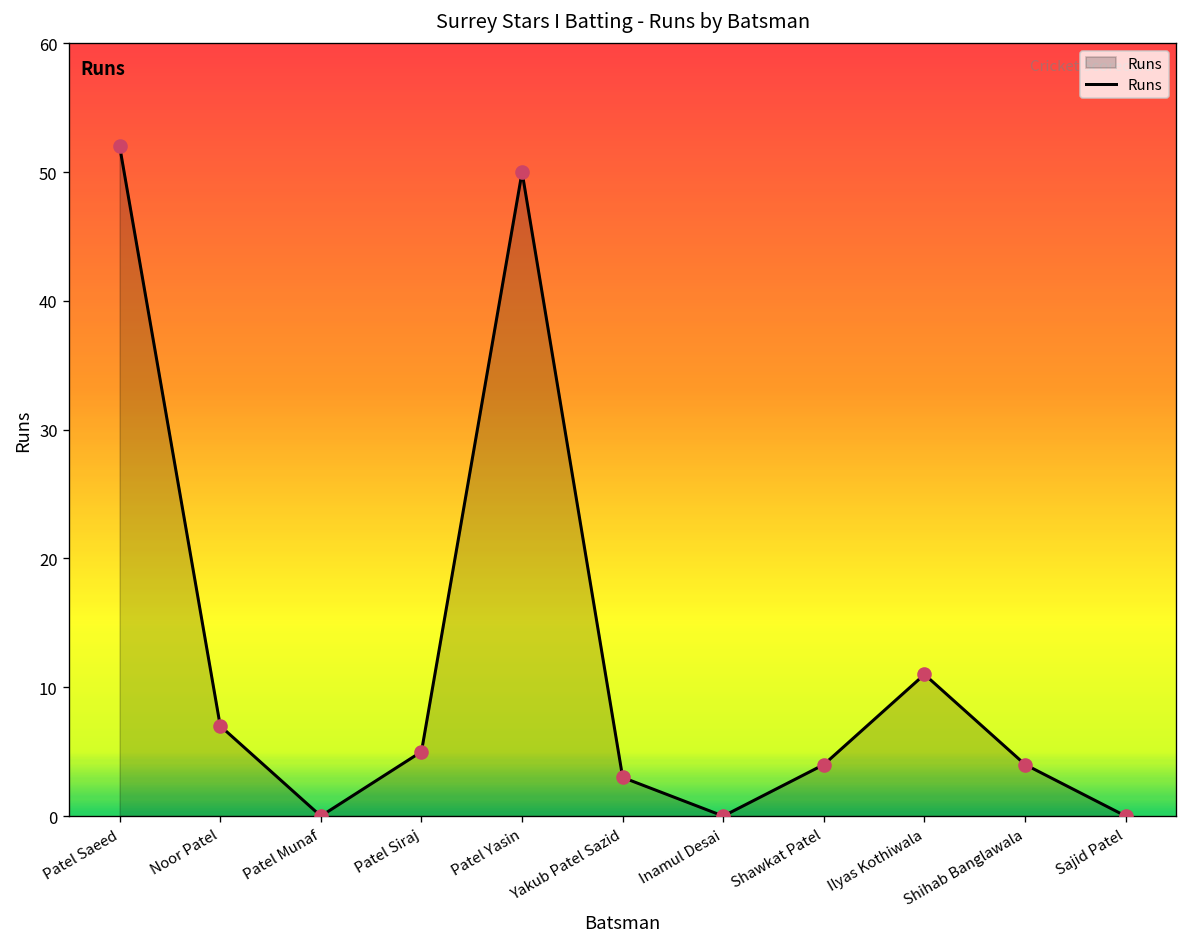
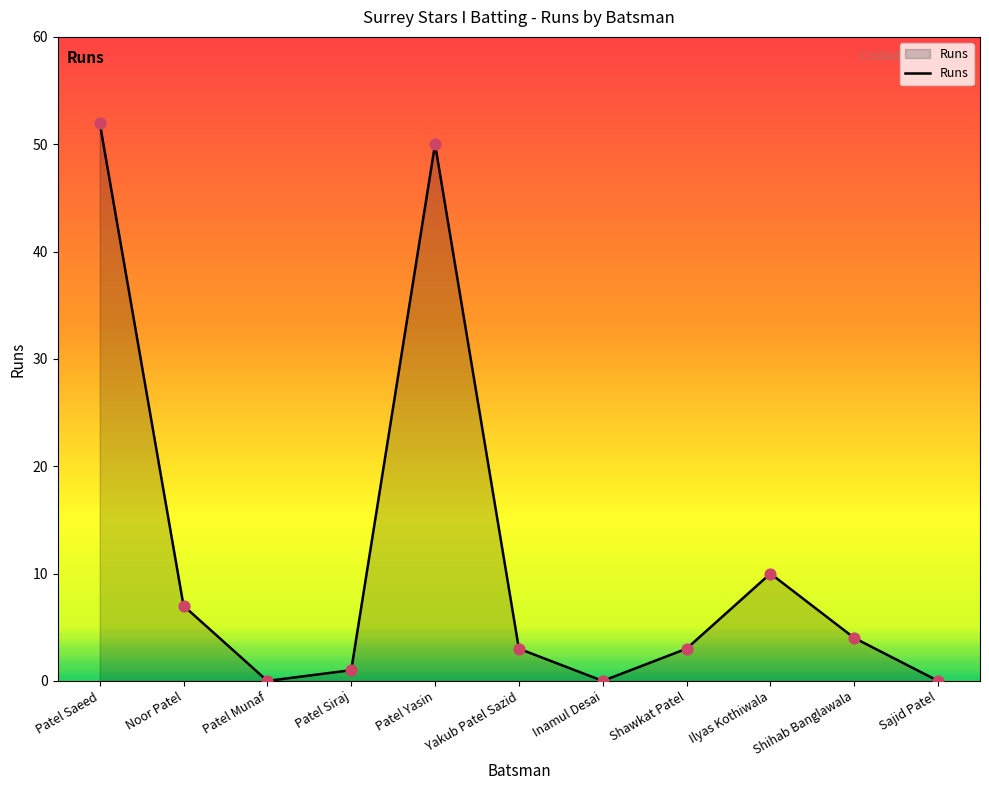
Patel Siraj: 5 -> 1
Shawkat Patel: 4 -> 3
Ilyas Kothiwala: 11 -> 10
